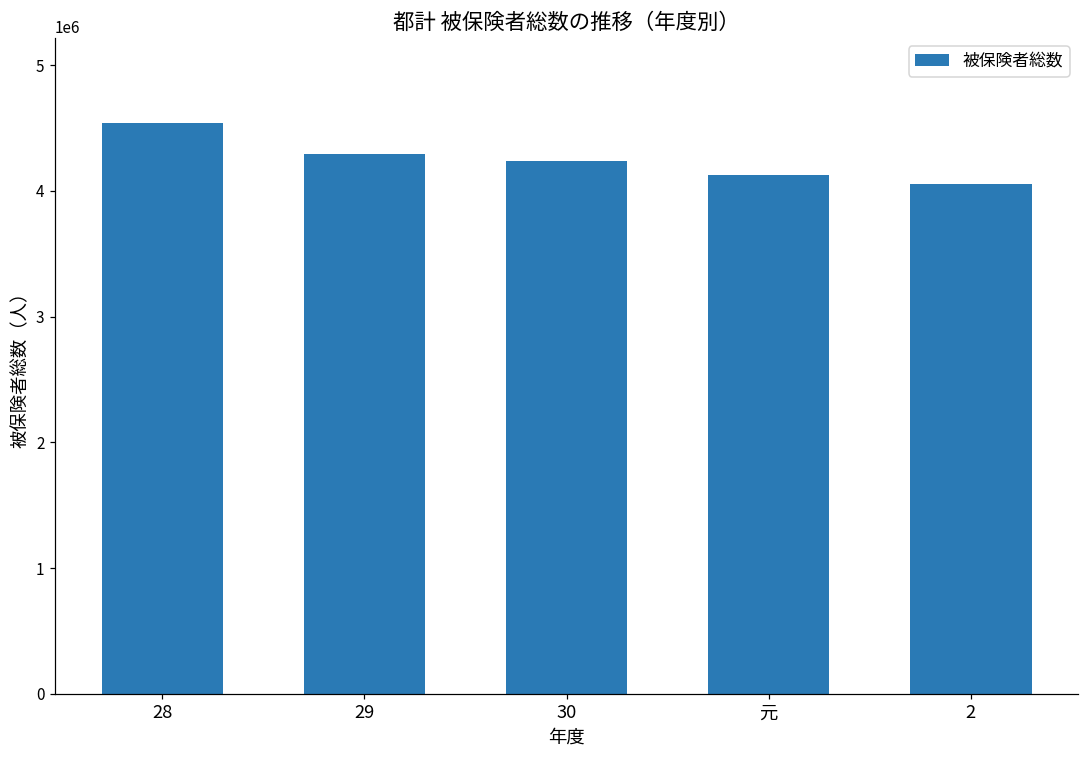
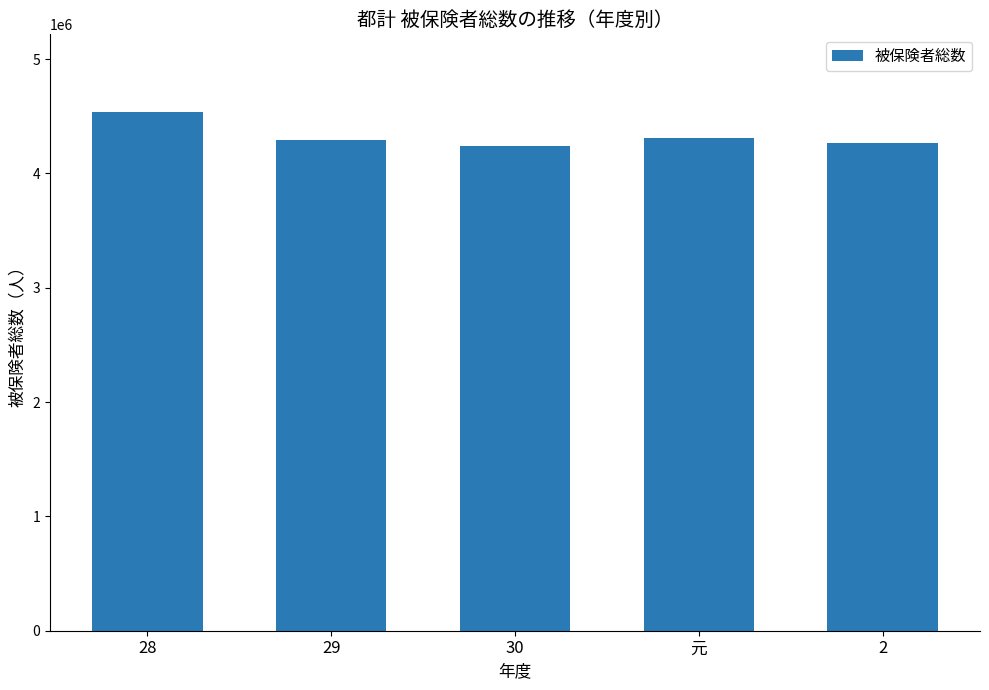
元: 4130000 -> 4310000
2: 4050000 -> 4270000
